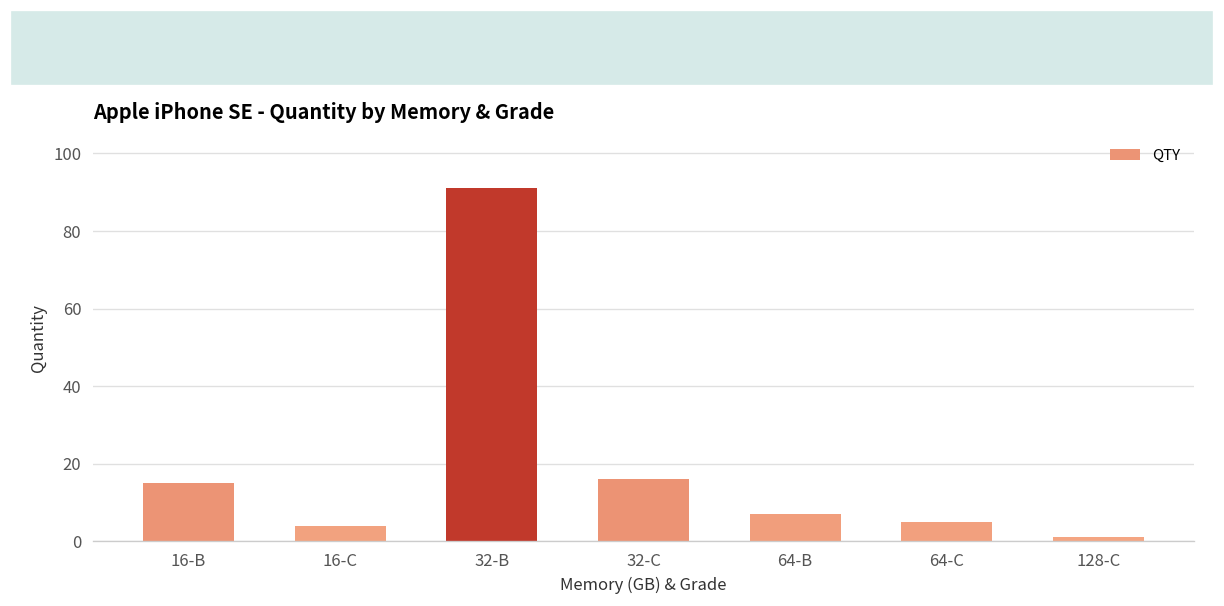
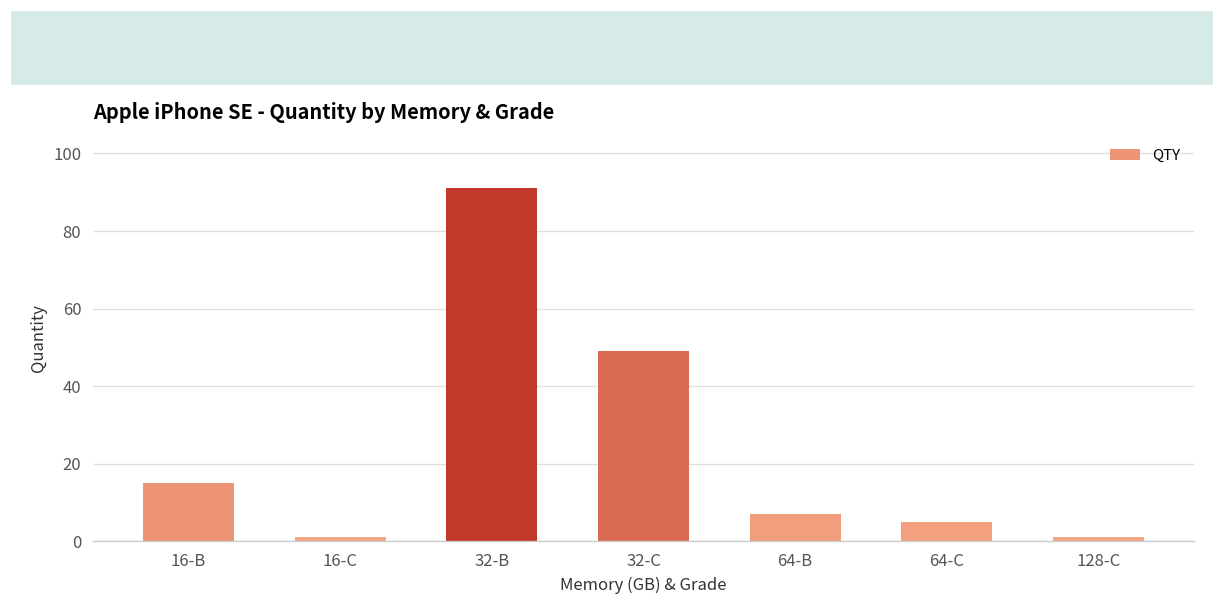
16-C: 4 -> 1
32-C: 16 -> 49
